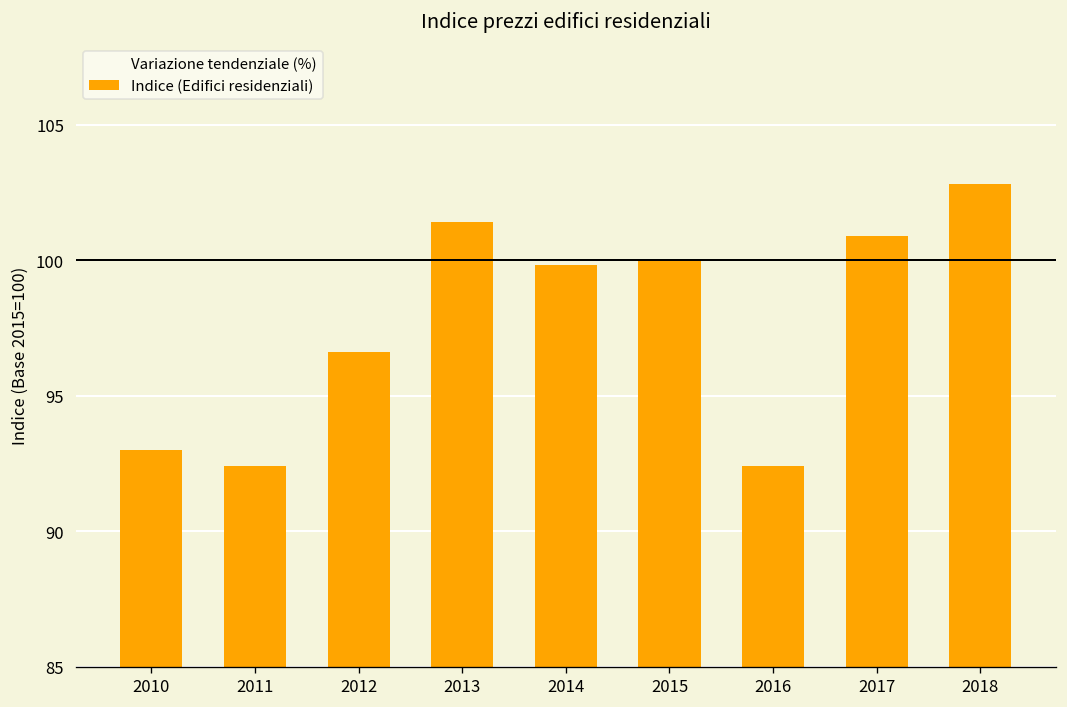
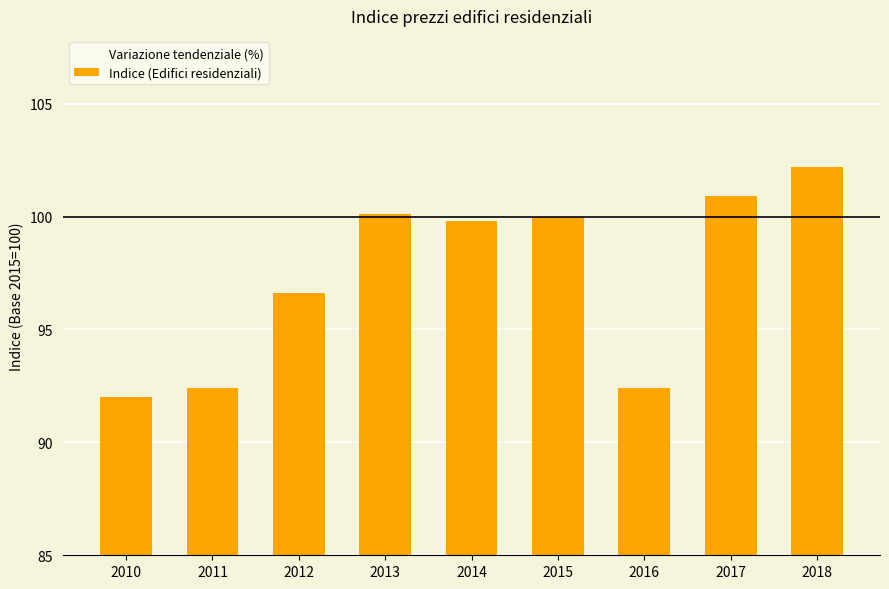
Indice (Edifici residenziali), 2010: 93 -> 92
Indice (Edifici residenziali), 2013: 101.4 -> 100.1
Indice (Edifici residenziali), 2018: 102.8 -> 102.2
